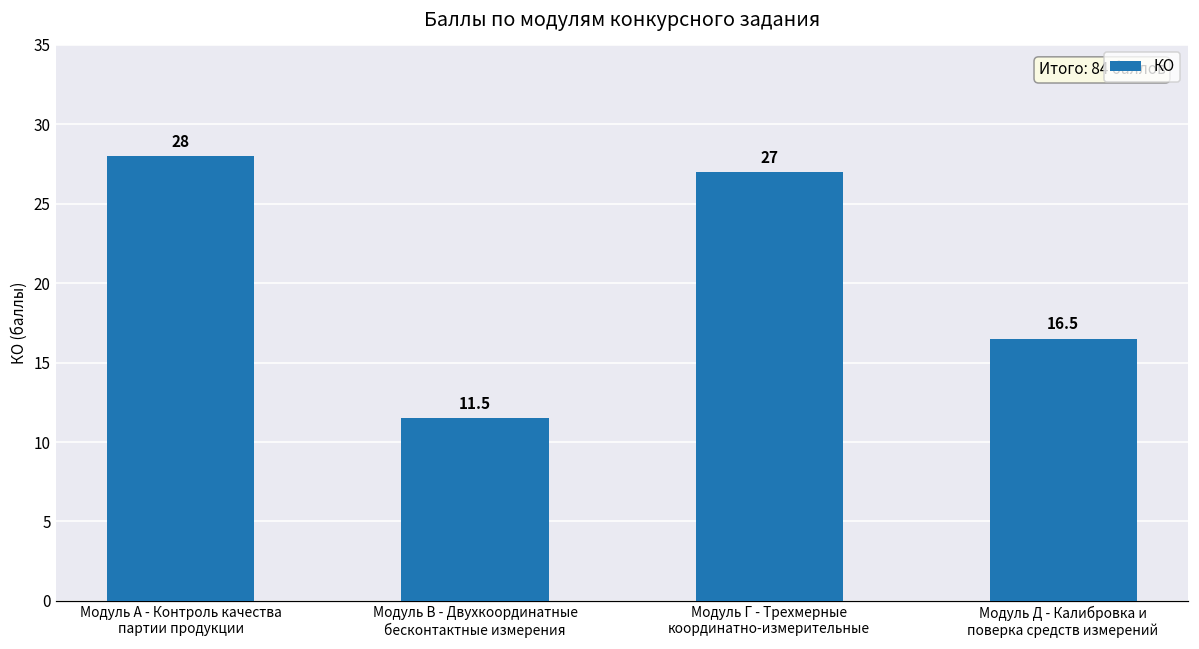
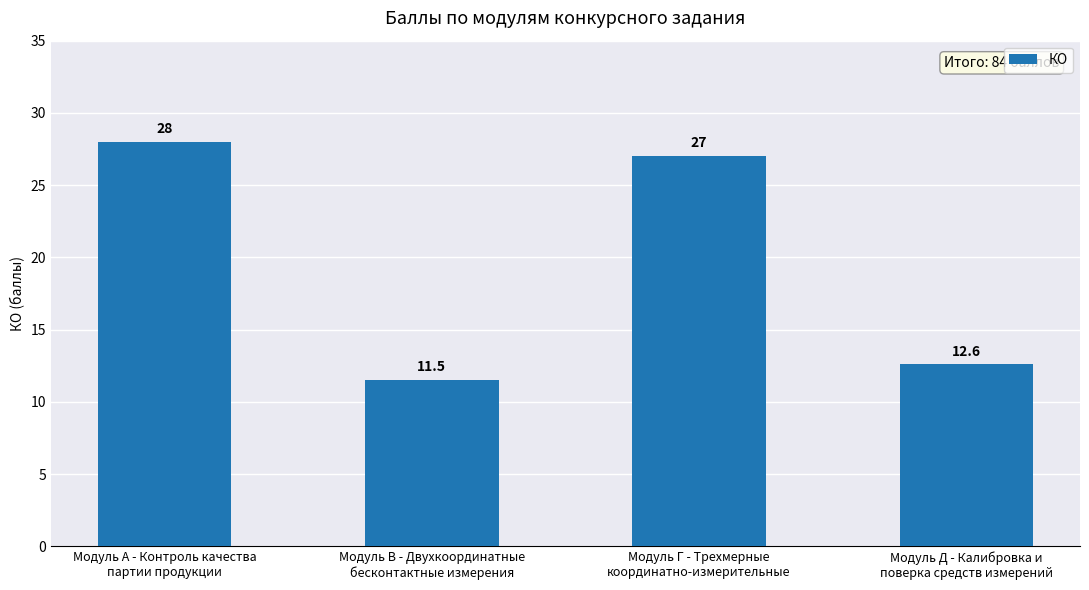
Модуль Д - Калибровка и поверка средств измерений: 16.5 -> 12.6
